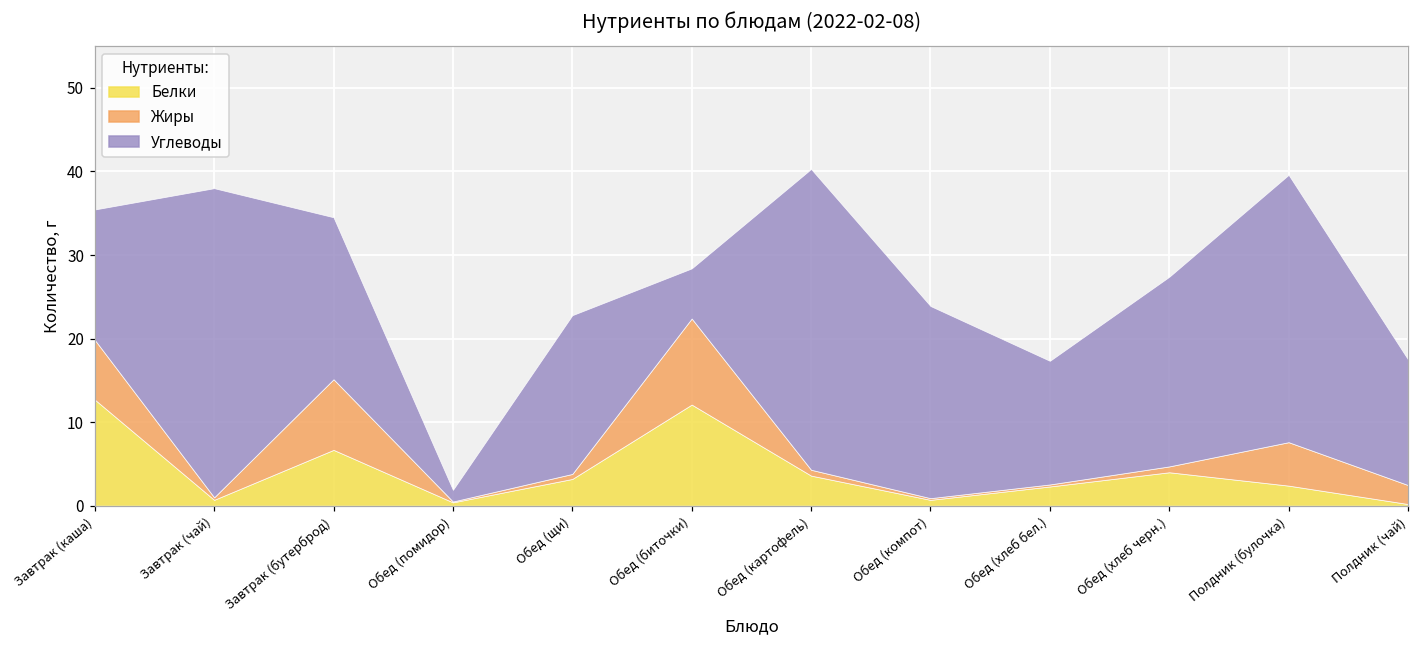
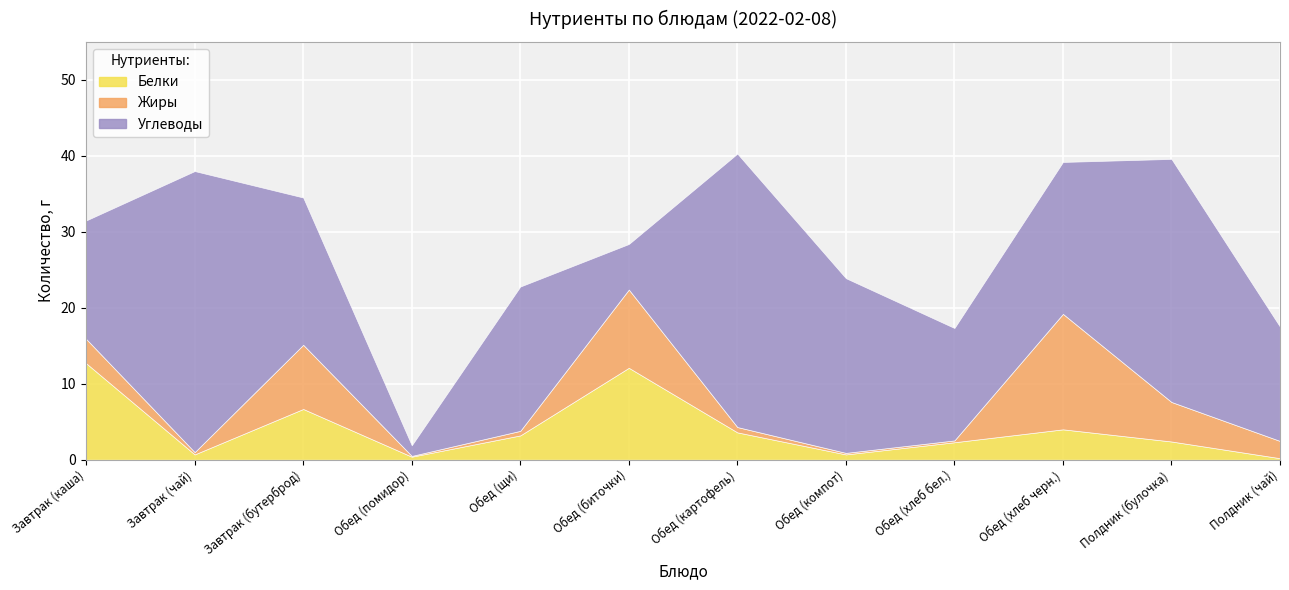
Жиры, Завтрак (каша): 7 -> 3
Жиры, Обед (хлеб черн.): 1 -> 15
Углеводы, Обед (хлеб черн.): 23 -> 20
